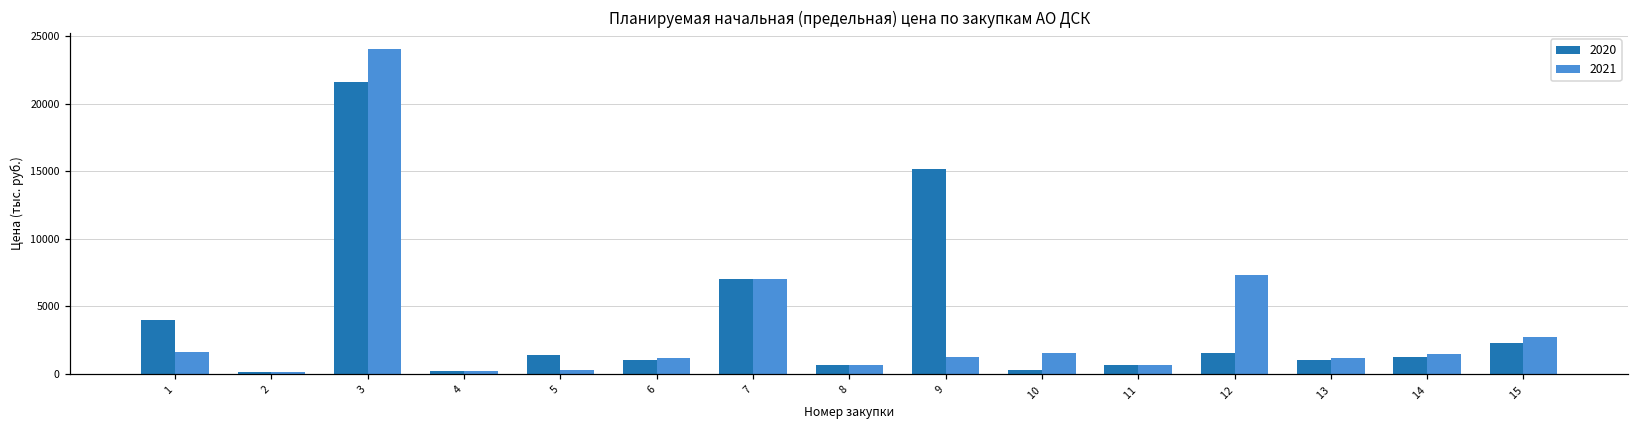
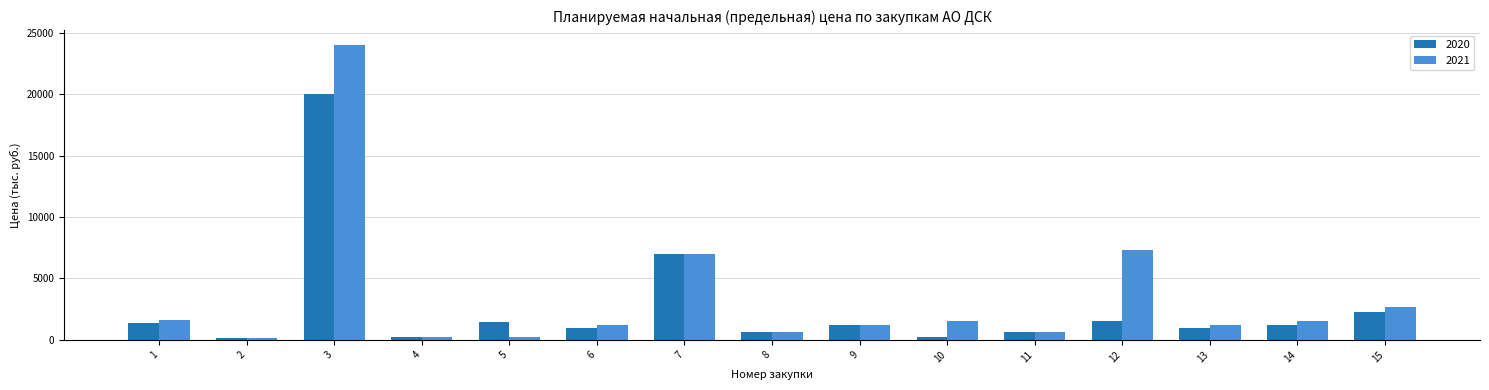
2020, 1: 4000 -> 1400
2020, 3: 21600 -> 20000
2020, 9: 15200 -> 1300
